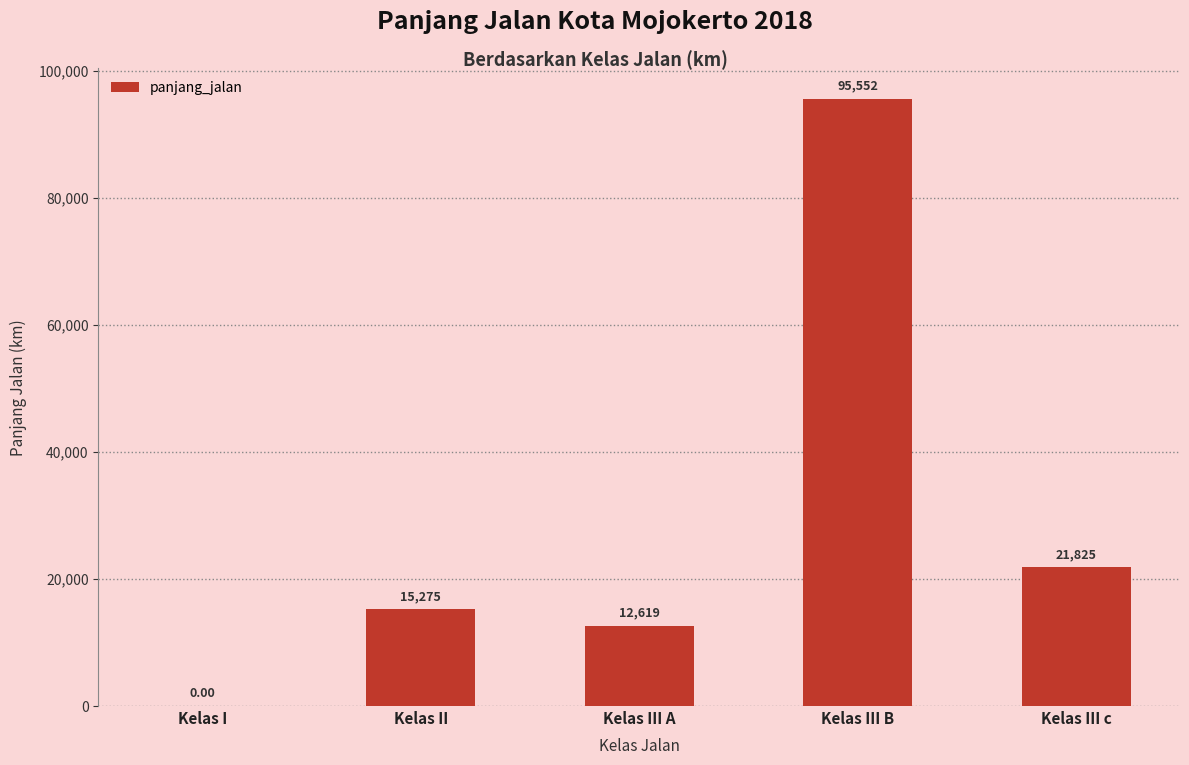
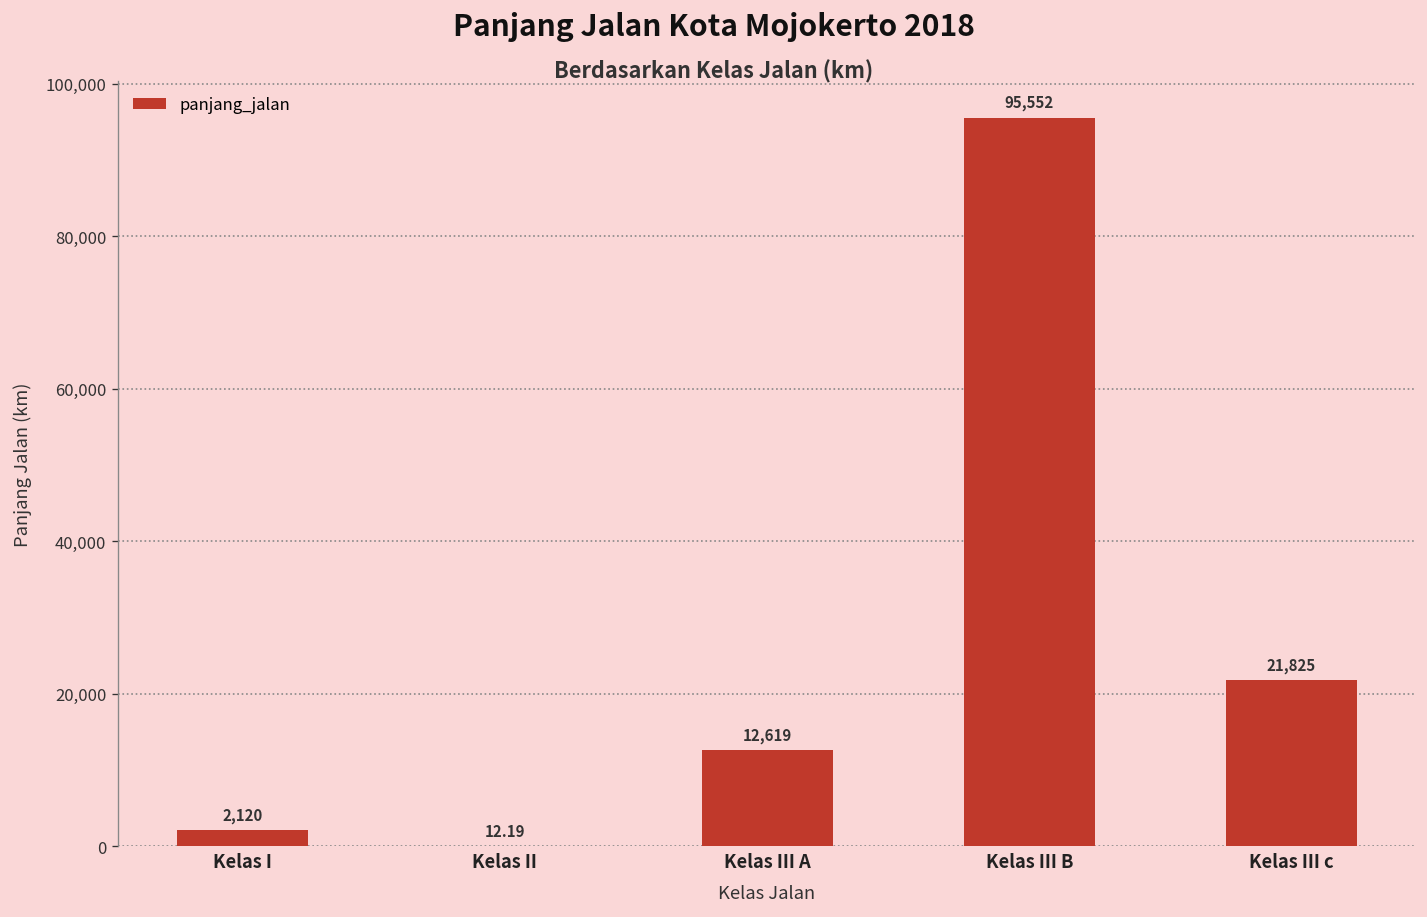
Kelas I: 0.00 -> 2,120
Kelas II: 15,275 -> 12.19
